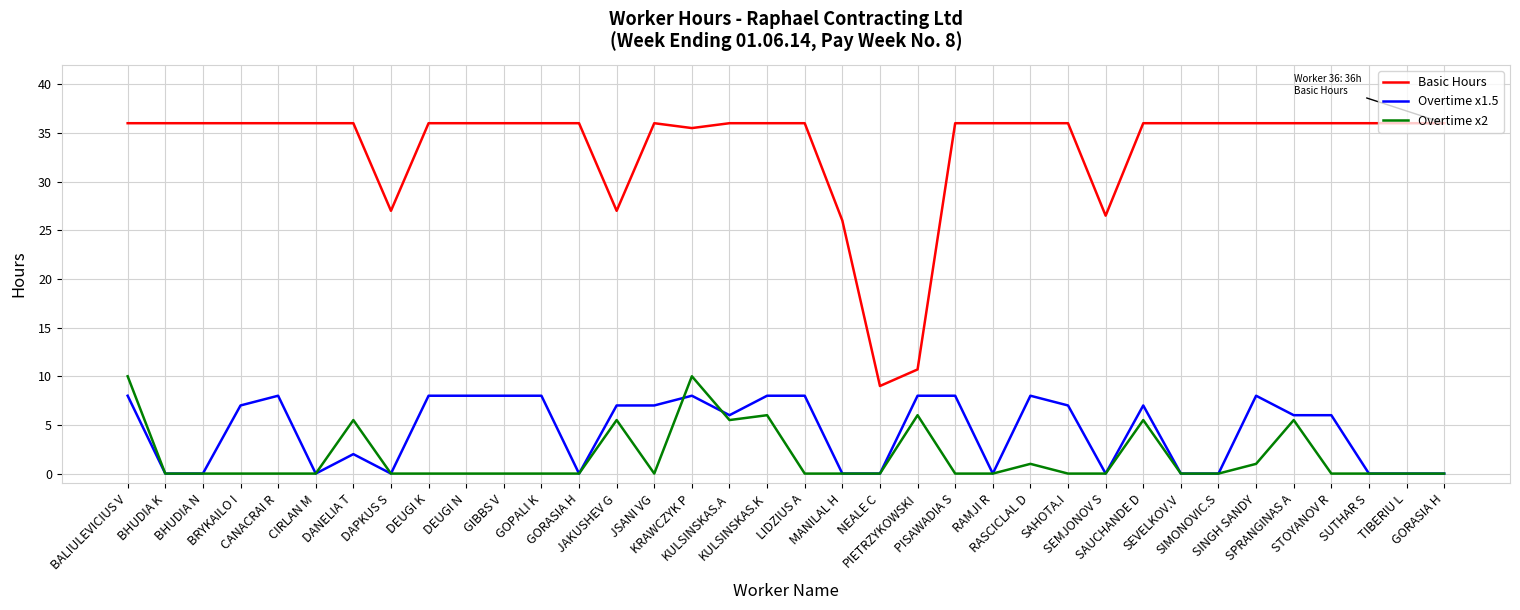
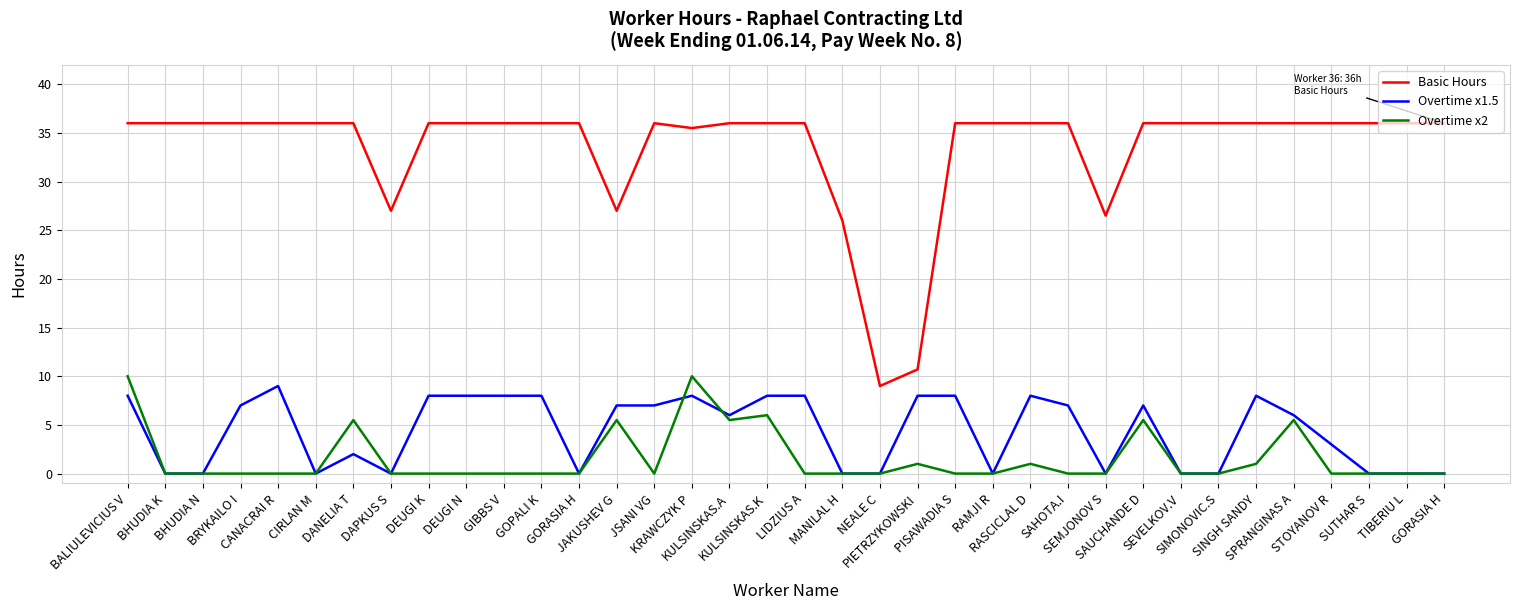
Overtime x1.5, CANACRAI R: 8 -> 9
Overtime x2, PIETRZYKOWSKI: 6 -> 1
Overtime x1.5, STOYANOV R: 6 -> 3
